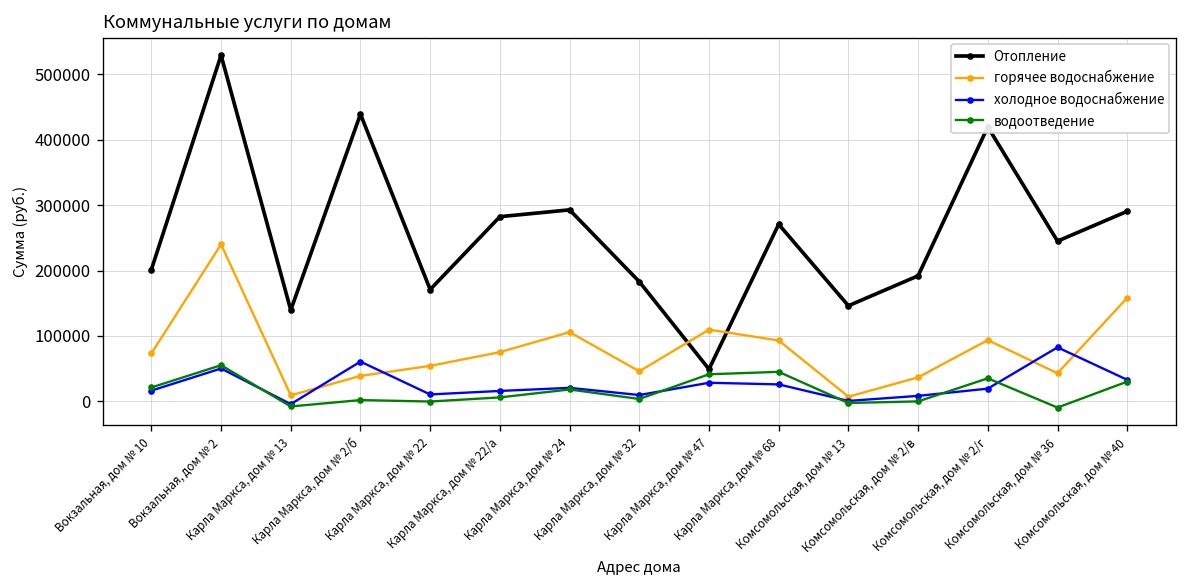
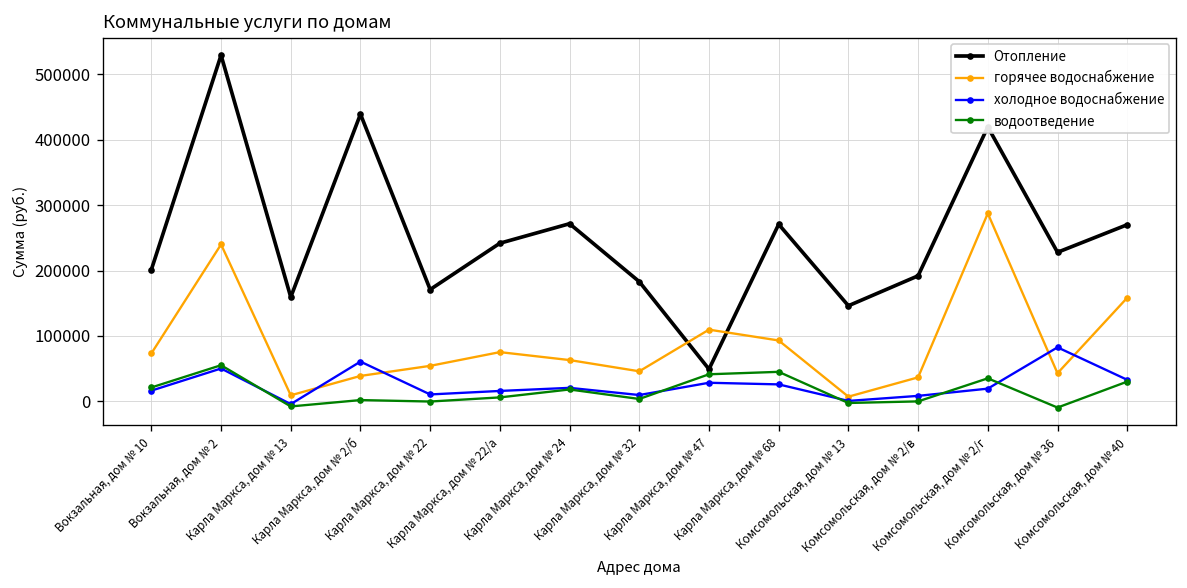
Отопление, Карла Маркса, дом № 13: 140000 -> 160000
Отопление, Карла Маркса, дом № 22/а: 280000 -> 240000
Отопление, Карла Маркса, дом № 24: 290000 -> 270000
горячее водоснабжение, Карла Маркса, дом № 24: 110000 -> 60000
горячее водоснабжение, Комсомольская, дом № 2/г: 90000 -> 290000
Отопление, Комсомольская, дом № 36: 250000 -> 230000
Отопление, Комсомольская, дом № 40: 290000 -> 270000
